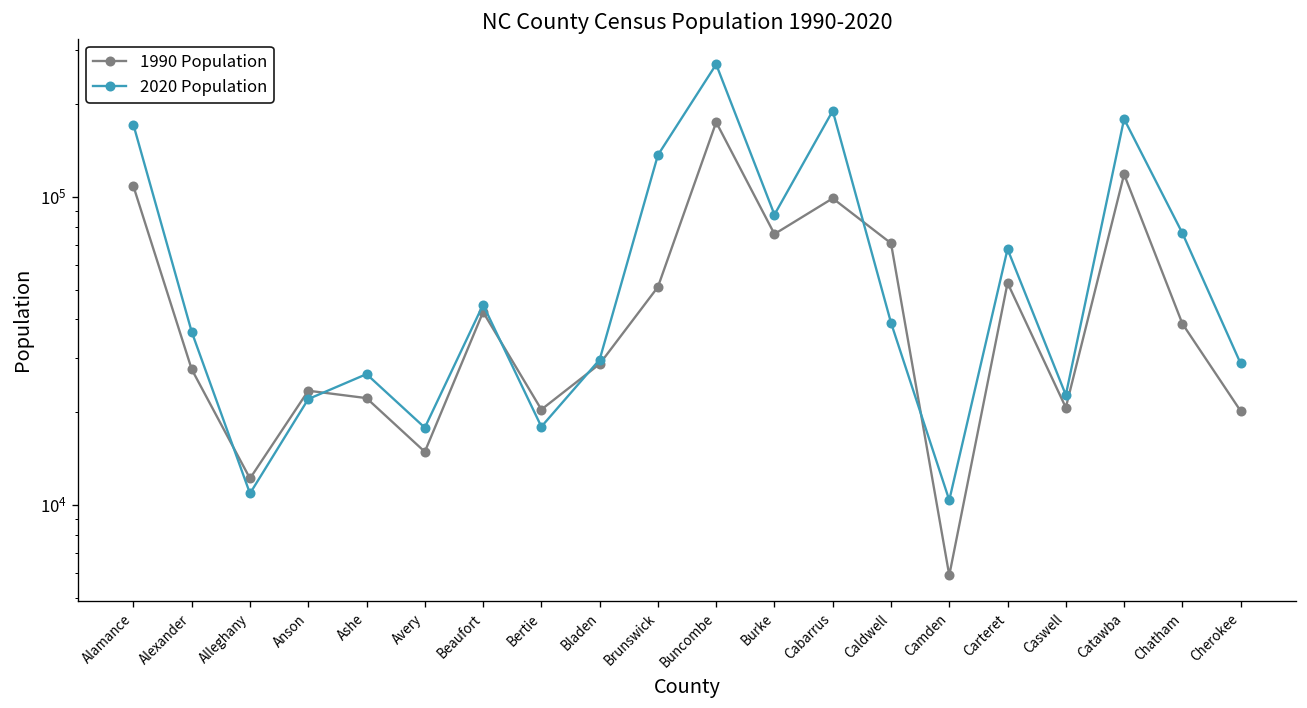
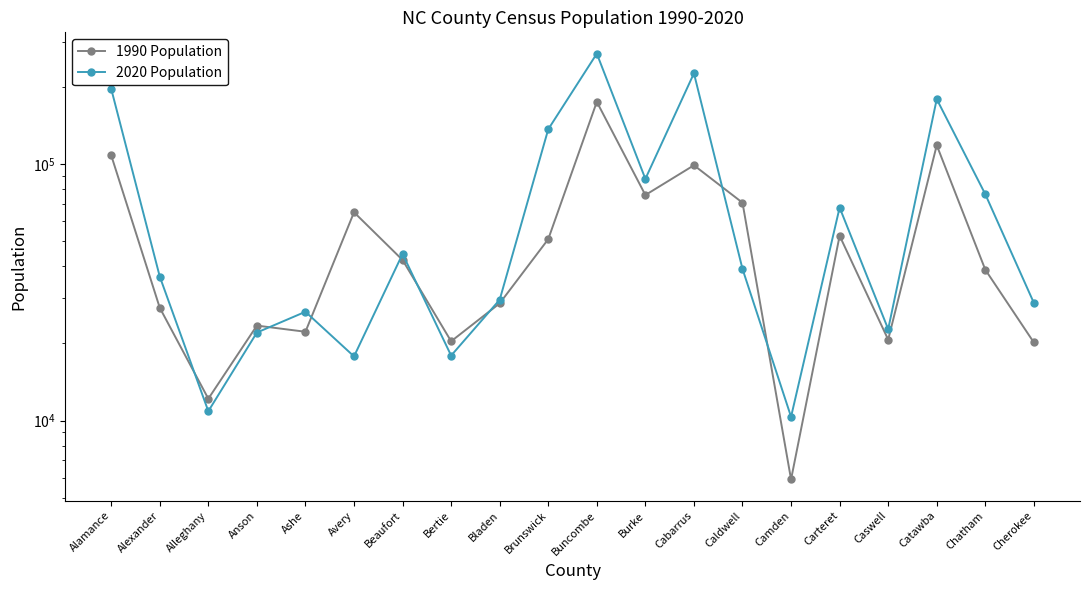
2020 Population, Alamance: 170000 -> 200000
1990 Population, Avery: 15000 -> 65000
2020 Population, Cabarrus: 190000 -> 230000
